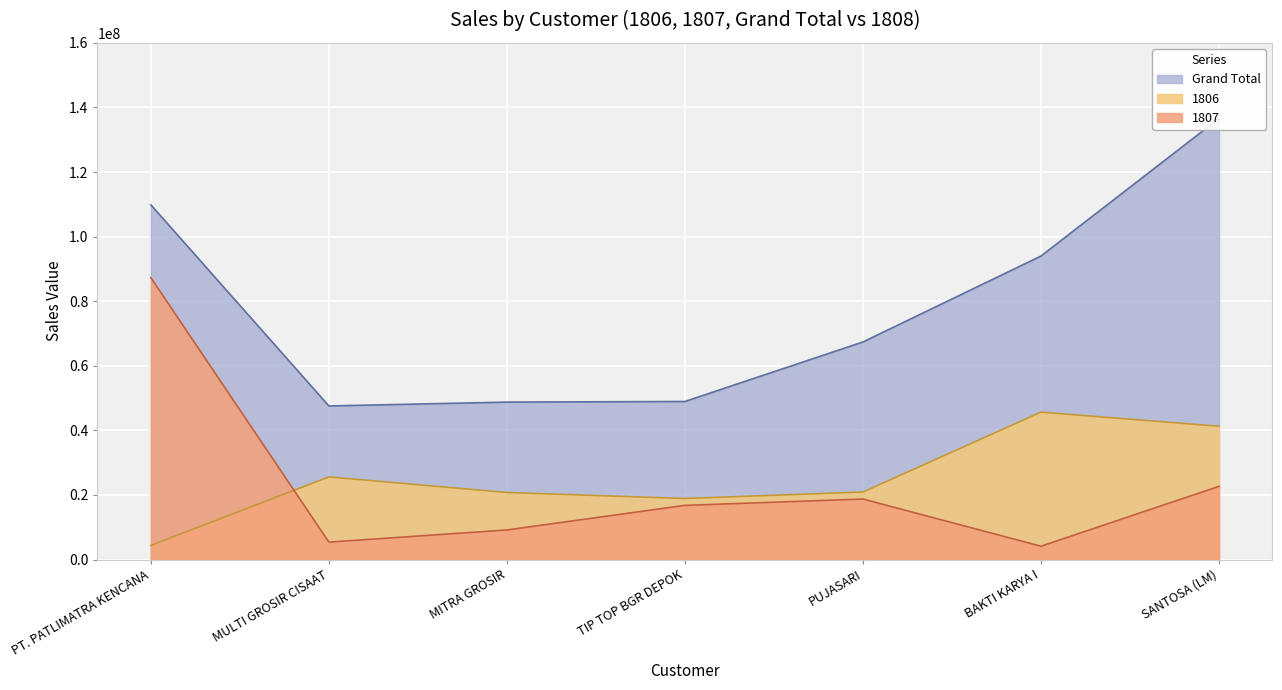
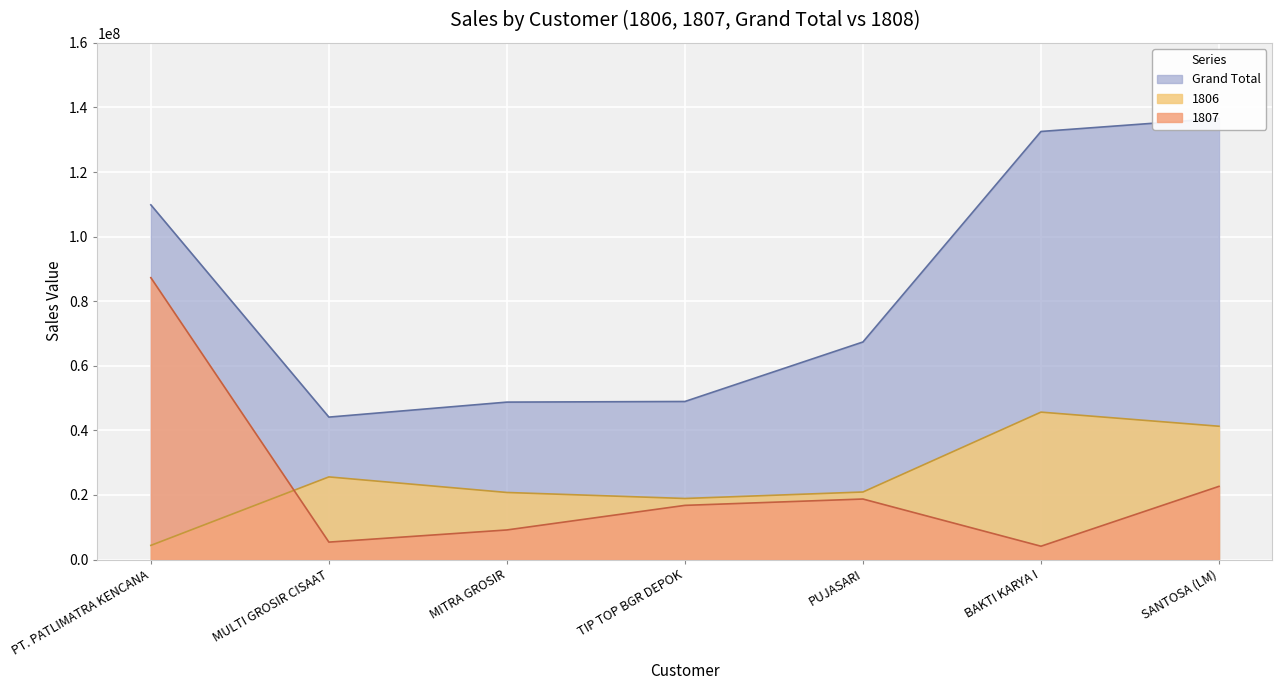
Grand Total, MULTI GROSIR CISAAT: 48000000 -> 44000000
Grand Total, BAKTI KARYA I: 94000000 -> 133000000
